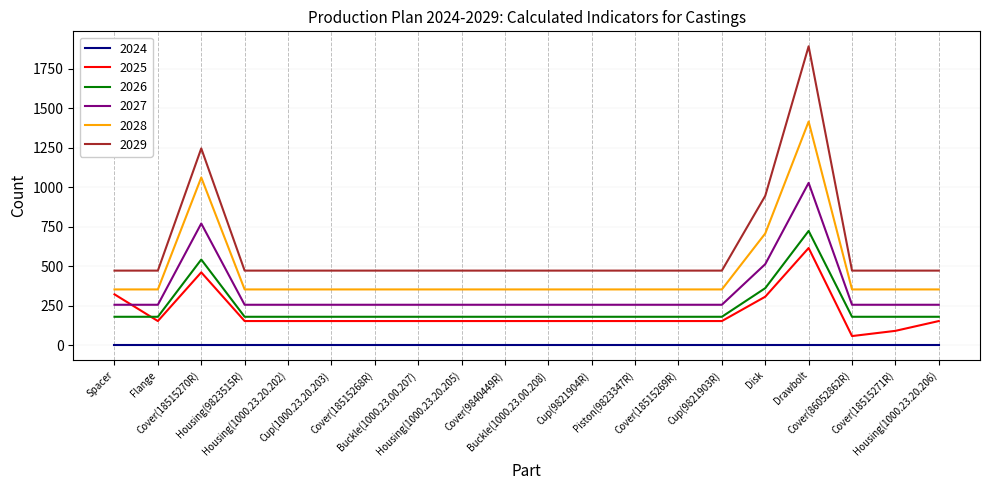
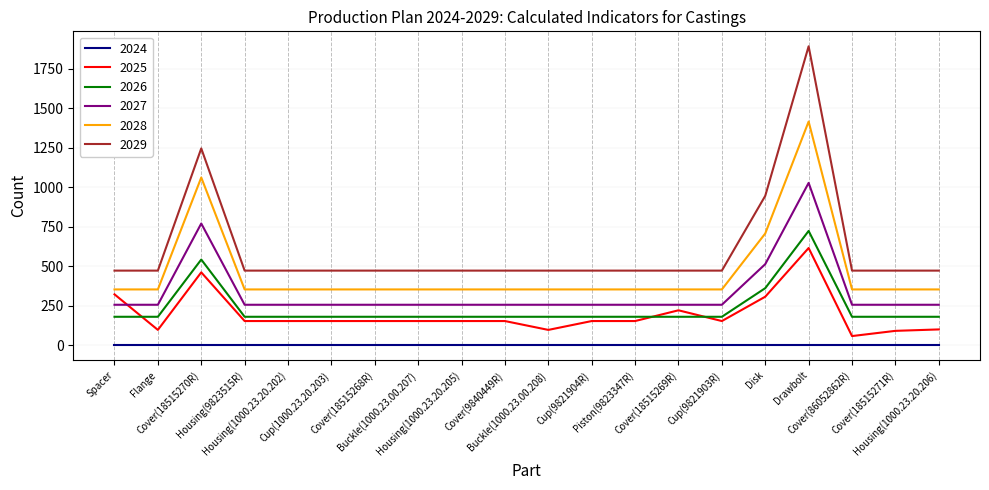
2025, Flange: 150 -> 100
2025, Buckle(1000.23.00.208): 150 -> 100
2025, Cover(18515269R): 150 -> 220
2025, Housing(1000.23.20.206): 150 -> 100
